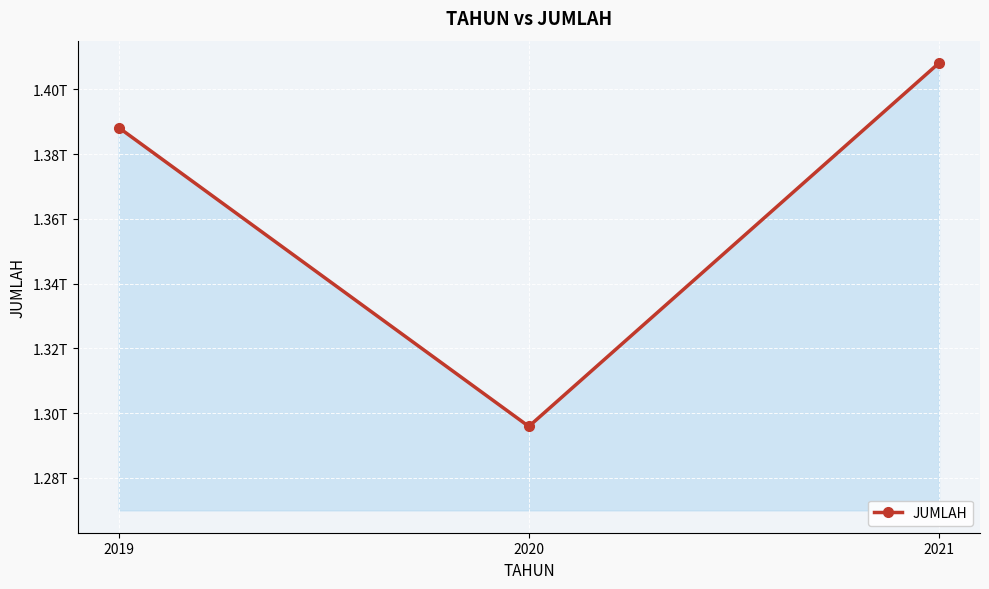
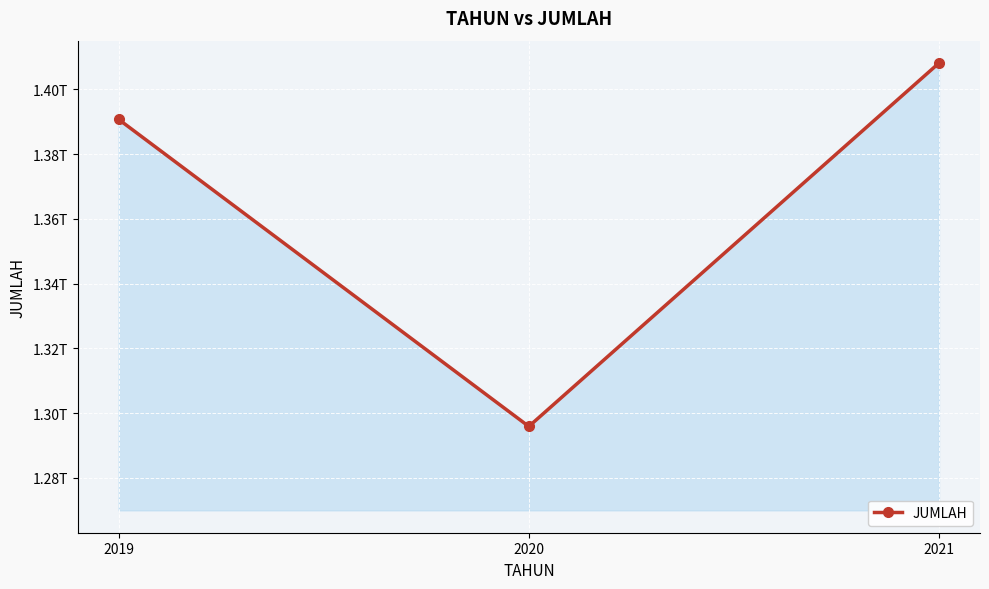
2019: 1.388T -> 1.391T
